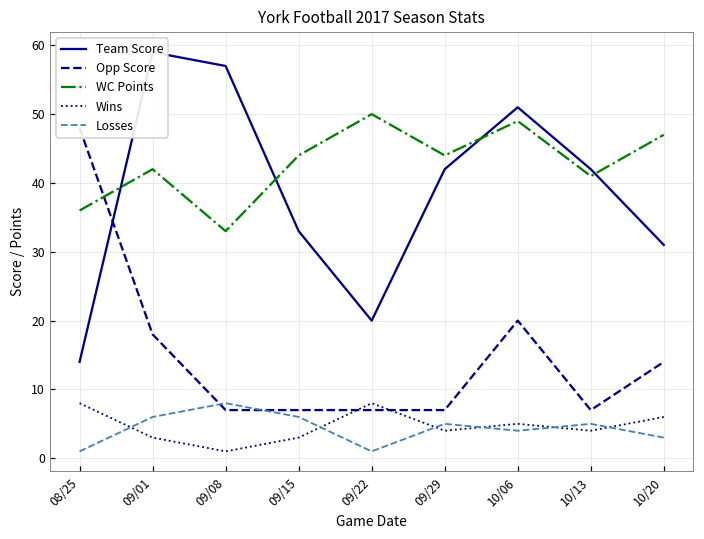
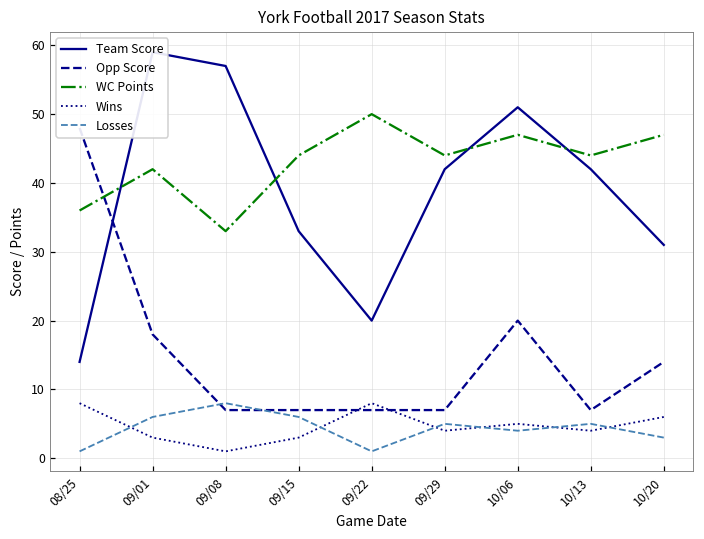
WC Points, 10/06: 49 -> 47
WC Points, 10/13: 41 -> 44
